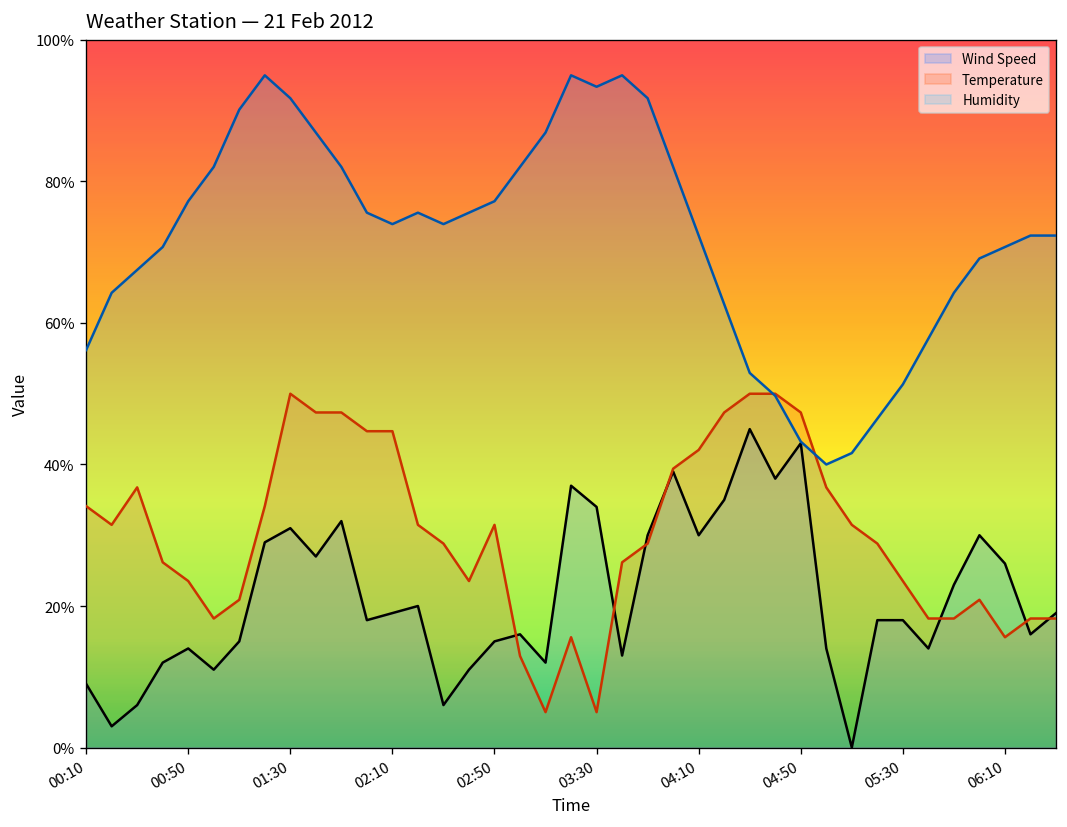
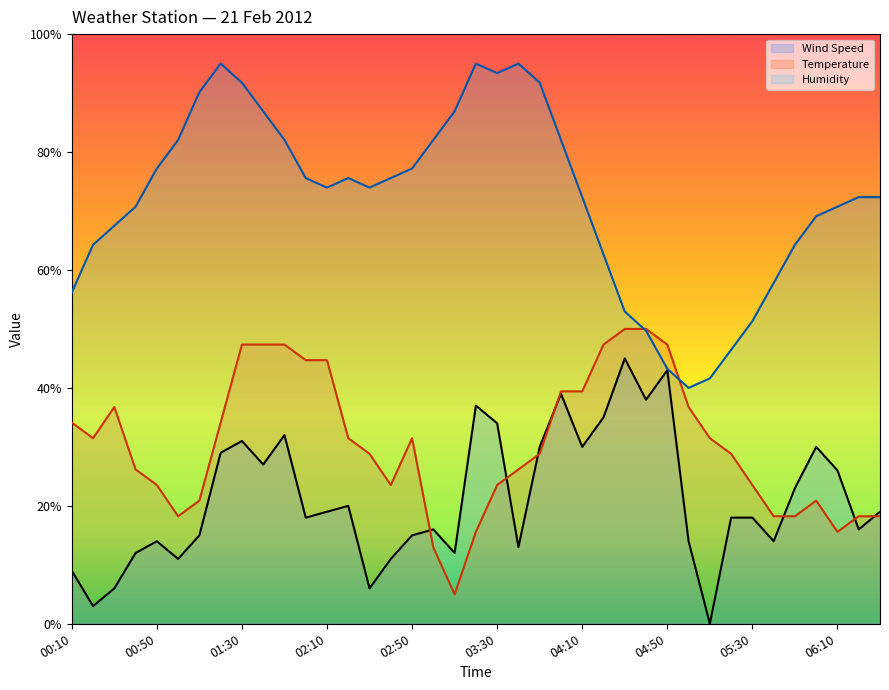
Temperature, 01:30: 50% -> 47%
Temperature, 03:30: 5% -> 24%
Temperature, 04:10: 42% -> 39%
